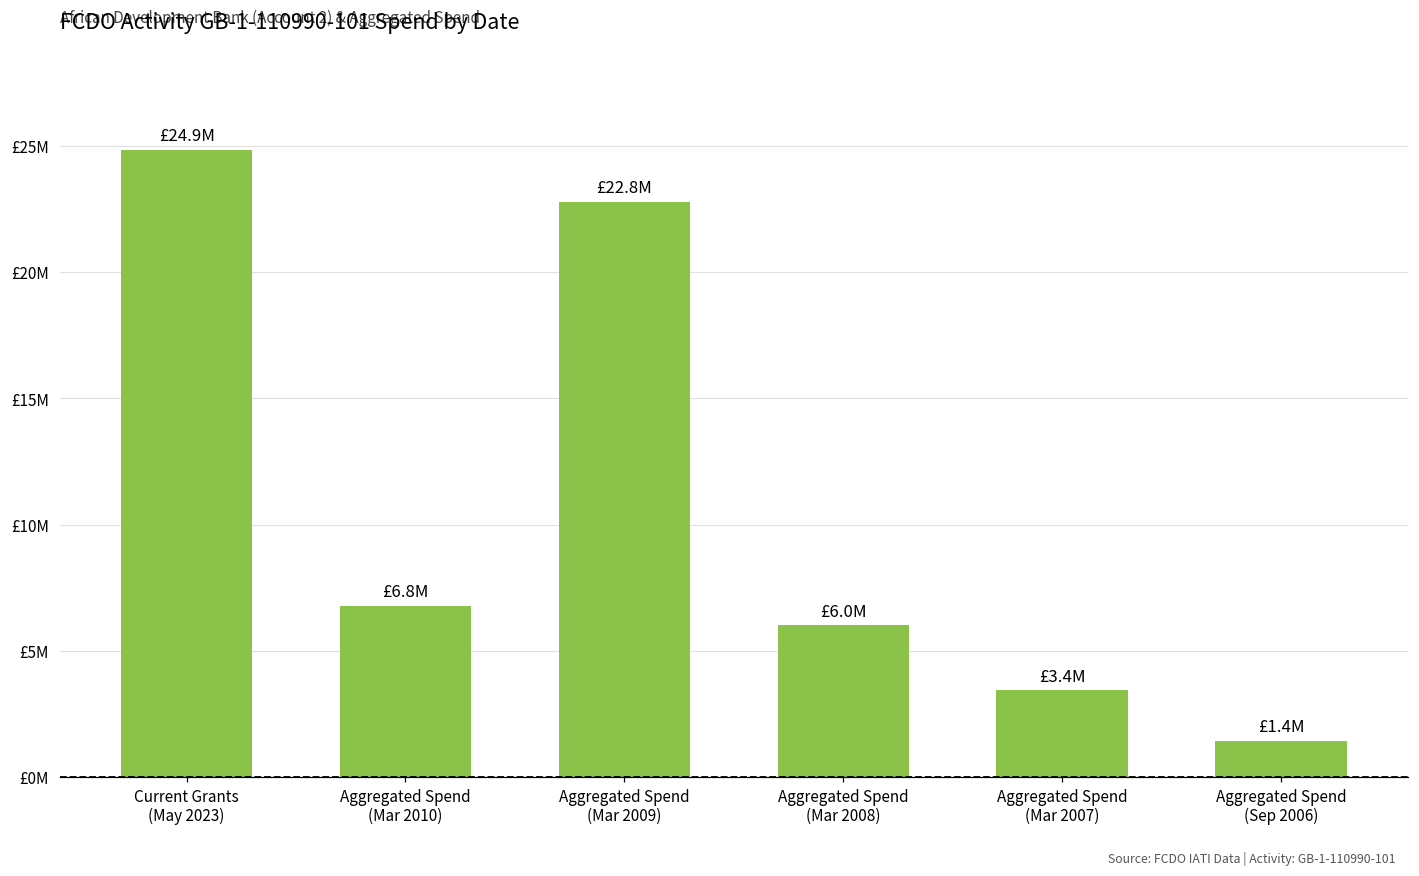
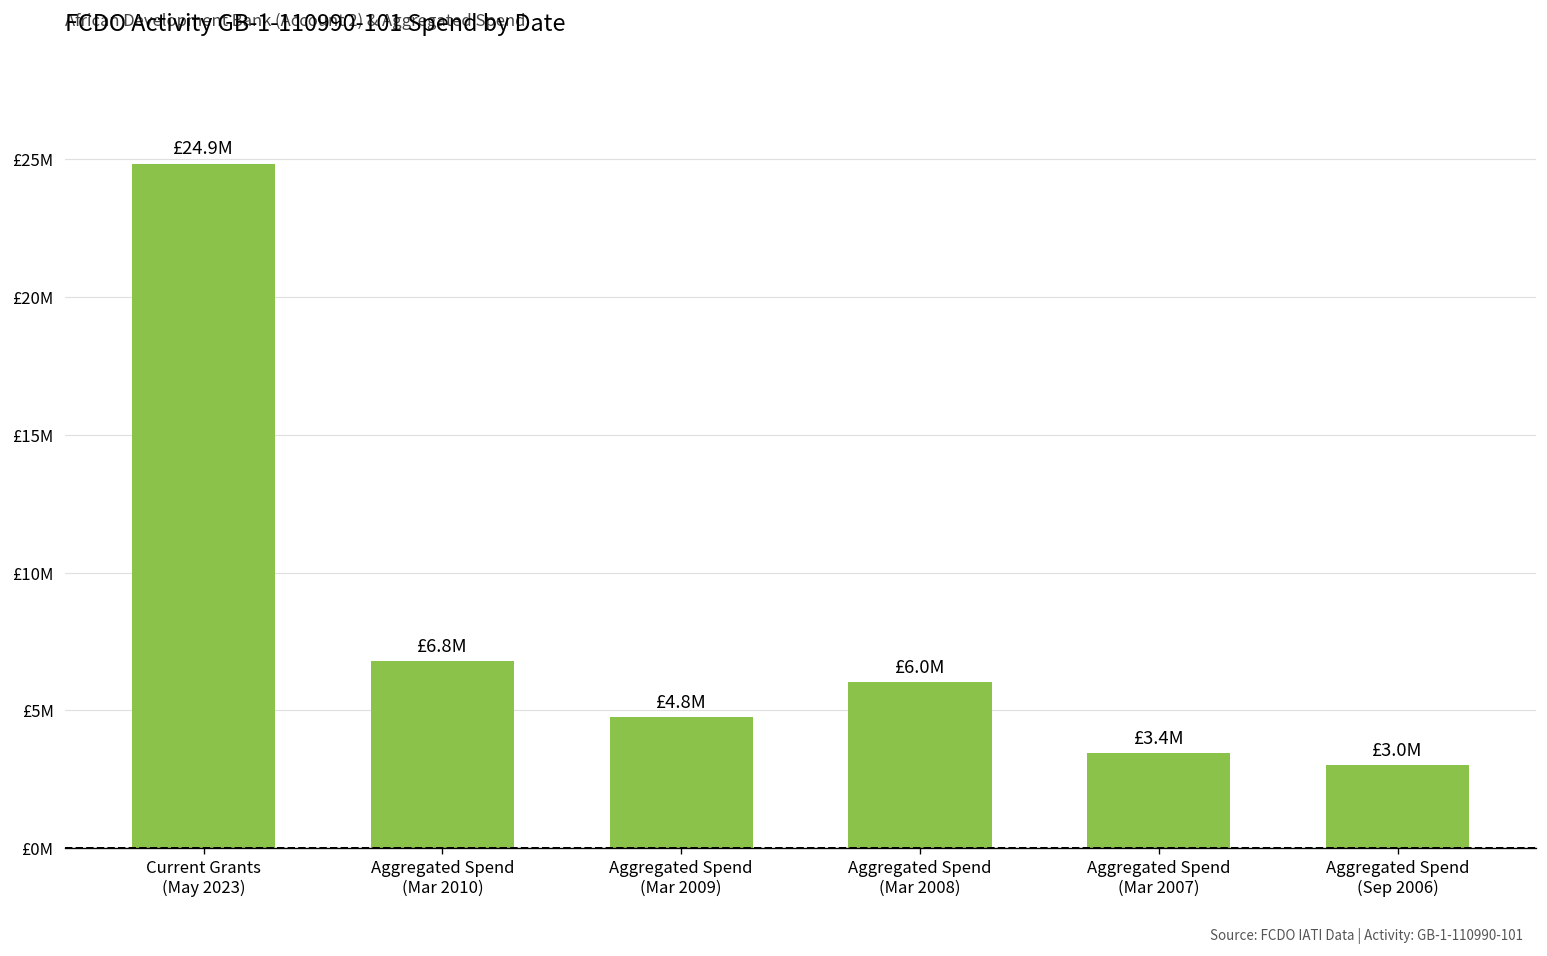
Aggregated Spend (Mar 2009): £22.8M -> £4.8M
Aggregated Spend (Sep 2006): £1.4M -> £3.0M
